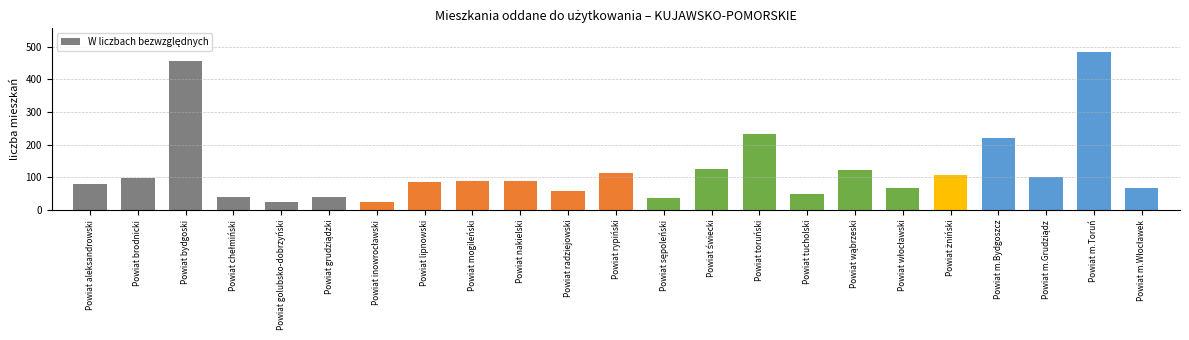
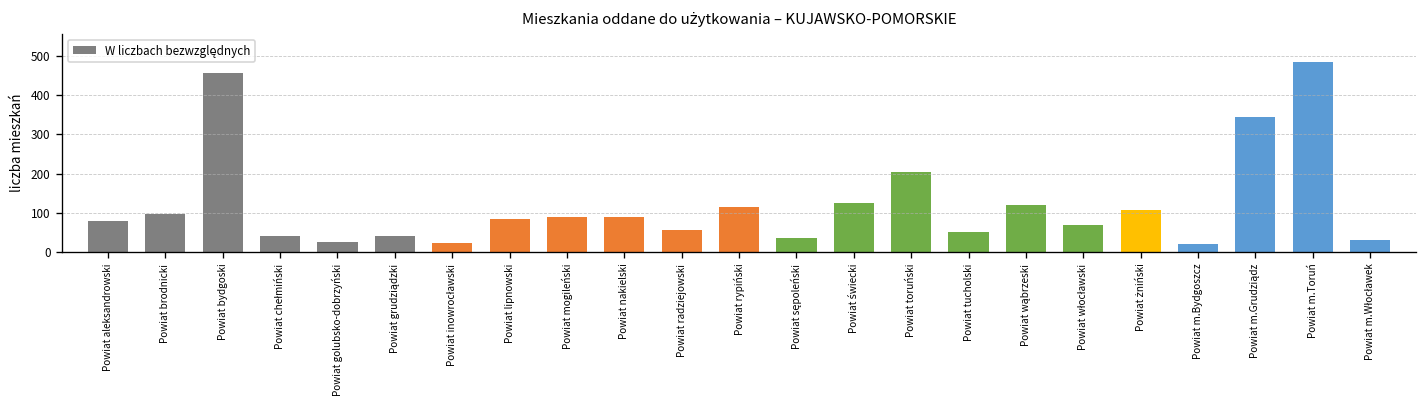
Powiat toruński: 230 -> 200
Powiat m.Bydgoszcz: 220 -> 20
Powiat m.Grudziądz: 100 -> 350
Powiat m.Włocławek: 70 -> 30
